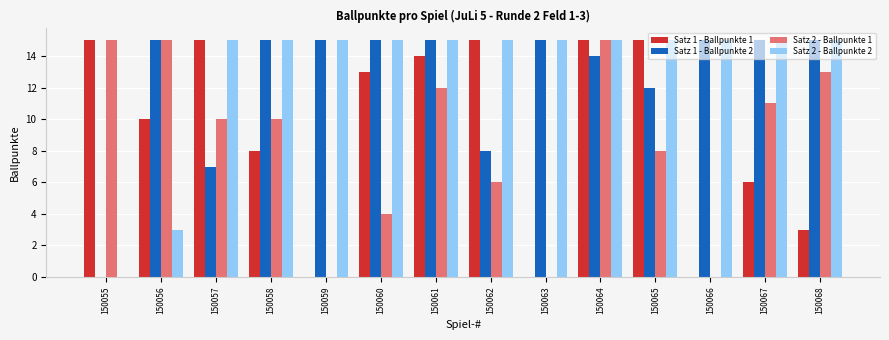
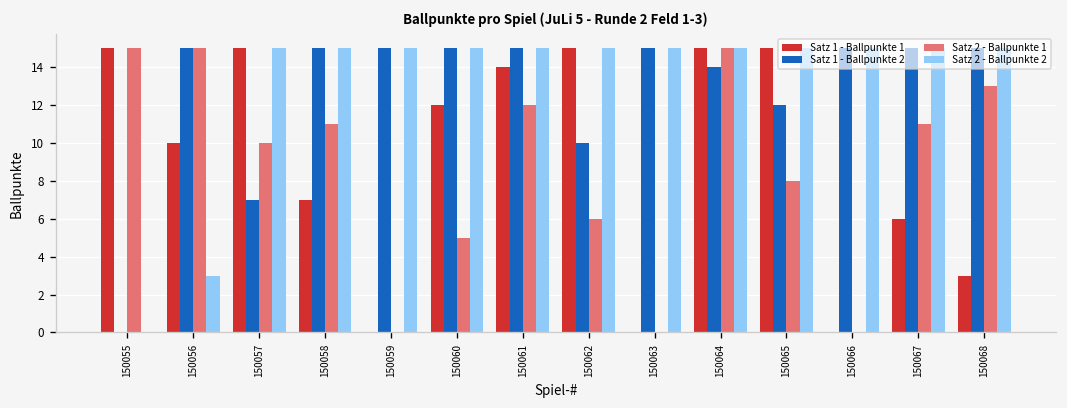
Satz 1 - Ballpunkte 1, 150058: 8 -> 7
Satz 2 - Ballpunkte 1, 150058: 10 -> 11
Satz 1 - Ballpunkte 1, 150060: 13 -> 12
Satz 2 - Ballpunkte 1, 150060: 4 -> 5
Satz 1 - Ballpunkte 2, 150062: 8 -> 10
